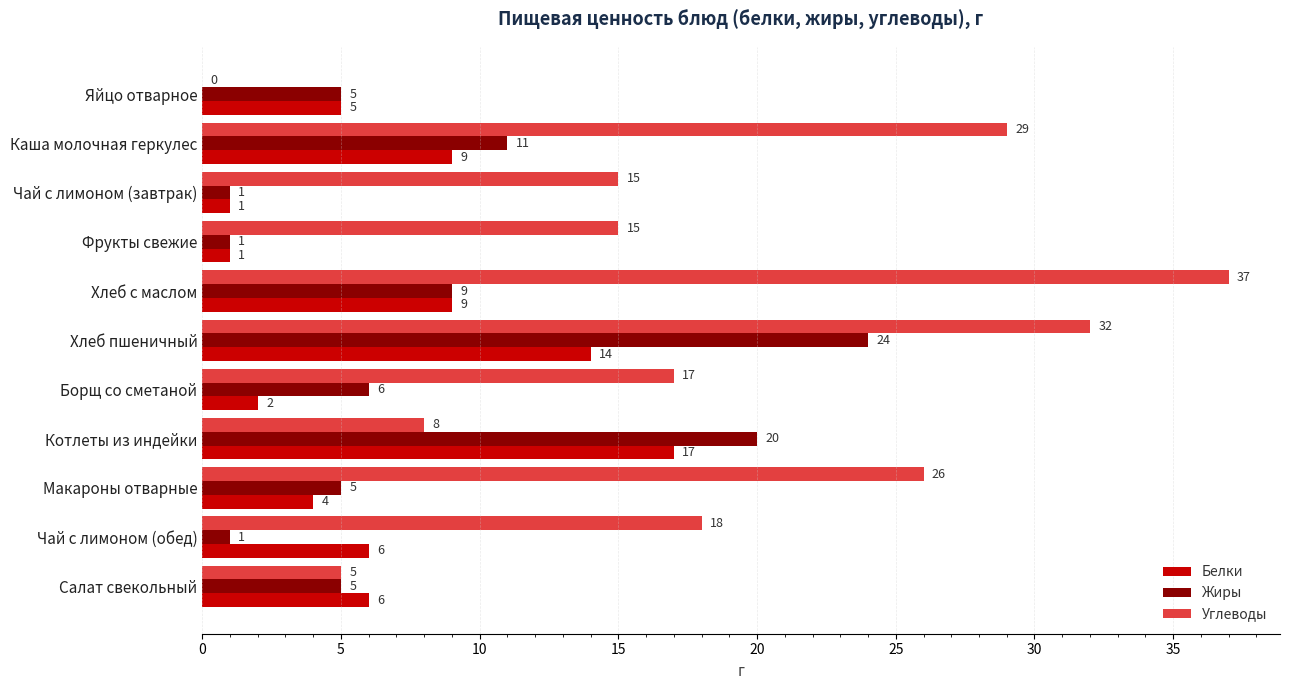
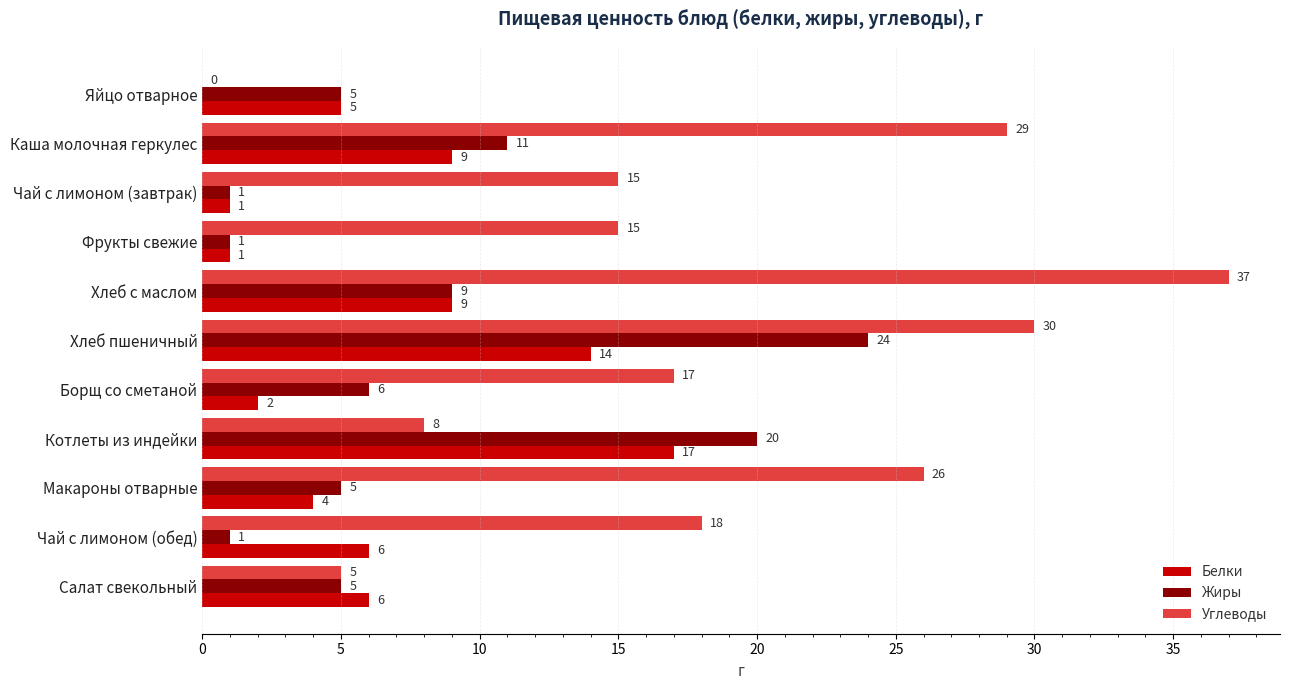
Углеводы, Хлеб пшеничный: 32 -> 30
